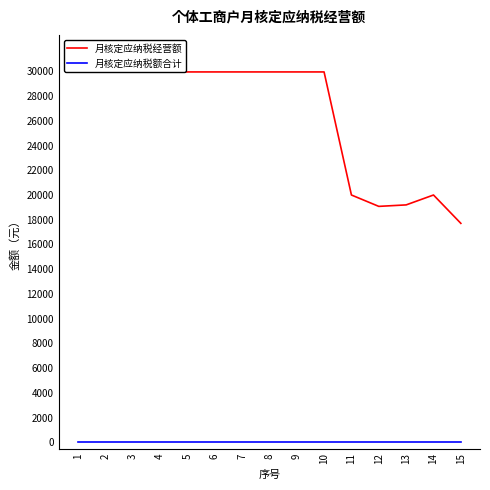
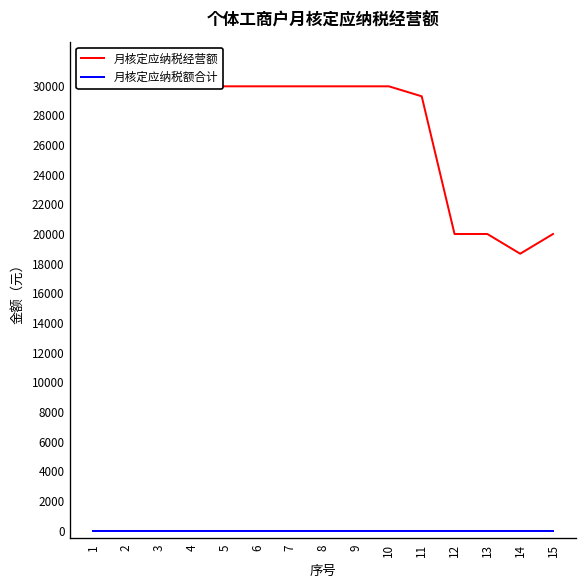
月核定应纳税经营额, 11: 20000 -> 29300
月核定应纳税经营额, 12: 19100 -> 20000
月核定应纳税经营额, 13: 19200 -> 20000
月核定应纳税经营额, 14: 20000 -> 18700
月核定应纳税经营额, 15: 17700 -> 20000
